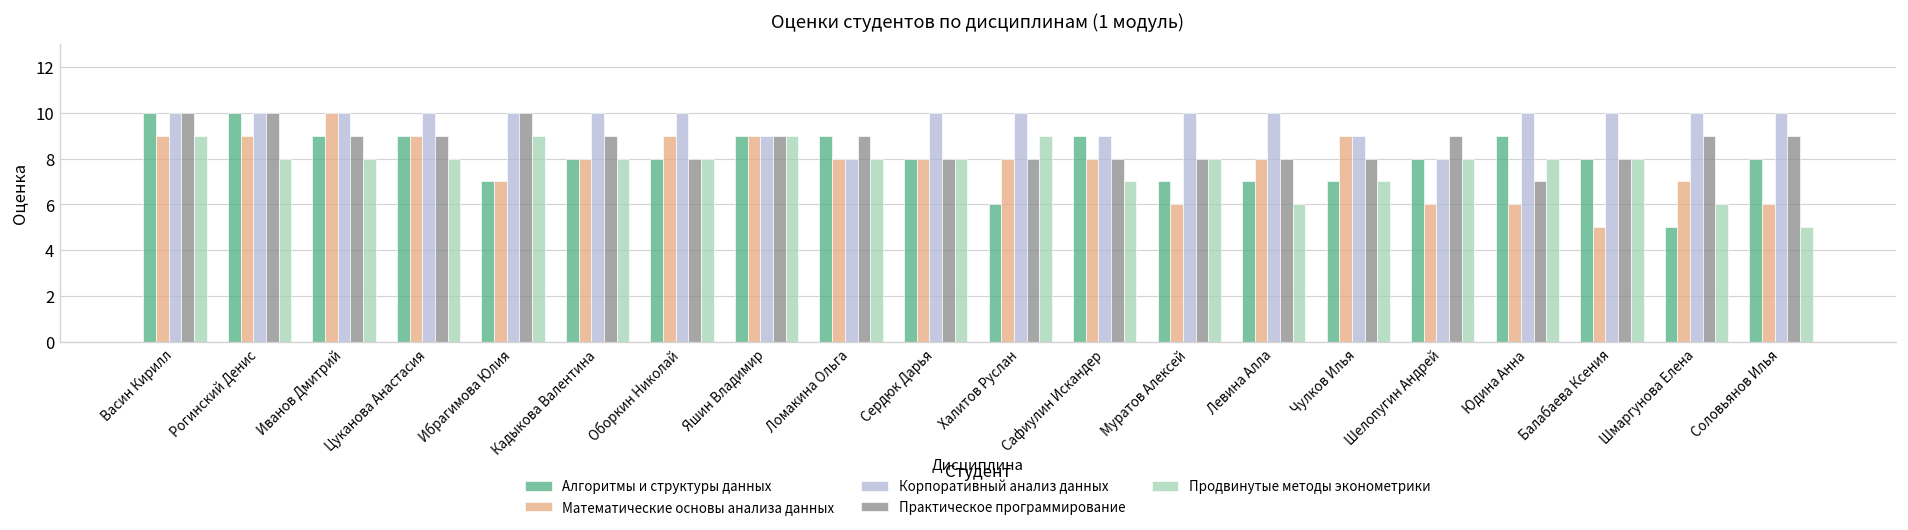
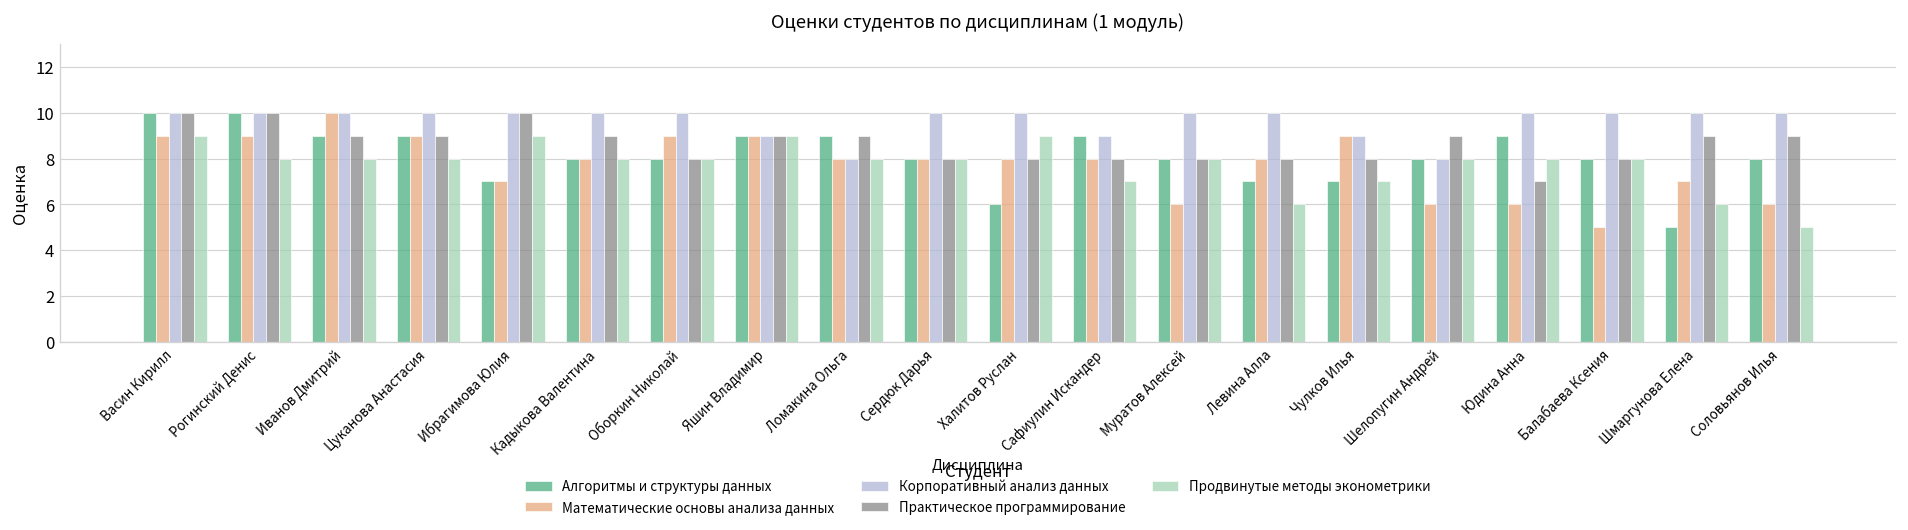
Алгоритмы и структуры данных, Муратов Алексей: 7 -> 8
